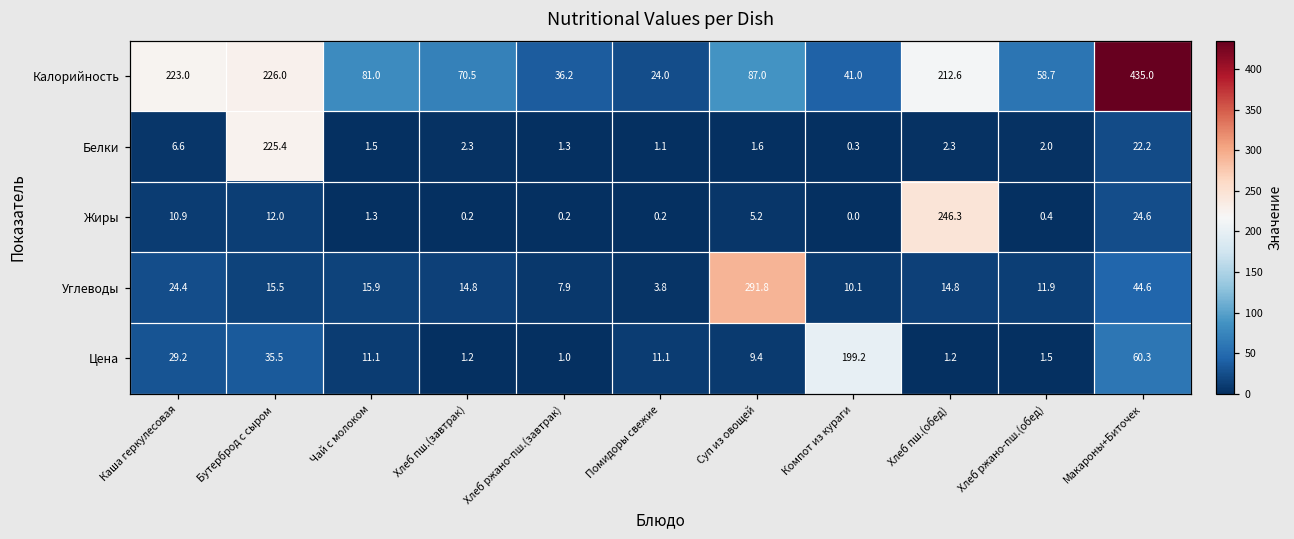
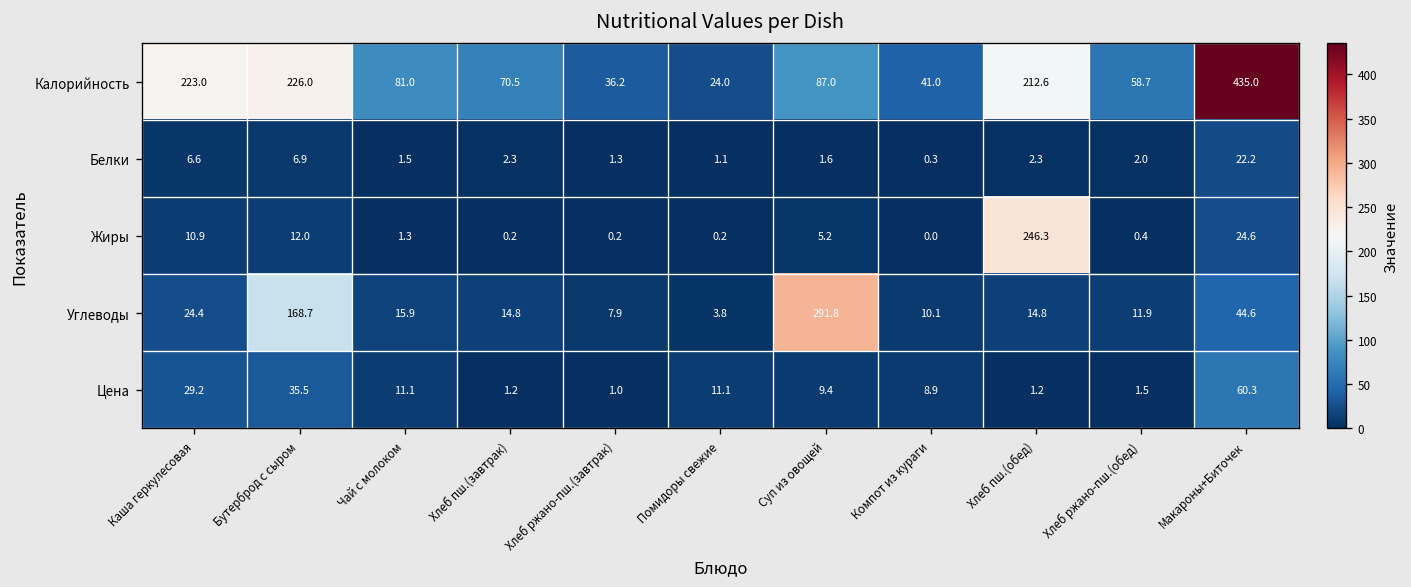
Белки, Бутерброд с сыром: 225.4 -> 6.9
Углеводы, Бутерброд с сыром: 15.5 -> 168.7
Цена, Компот из кураги: 199.2 -> 8.9
